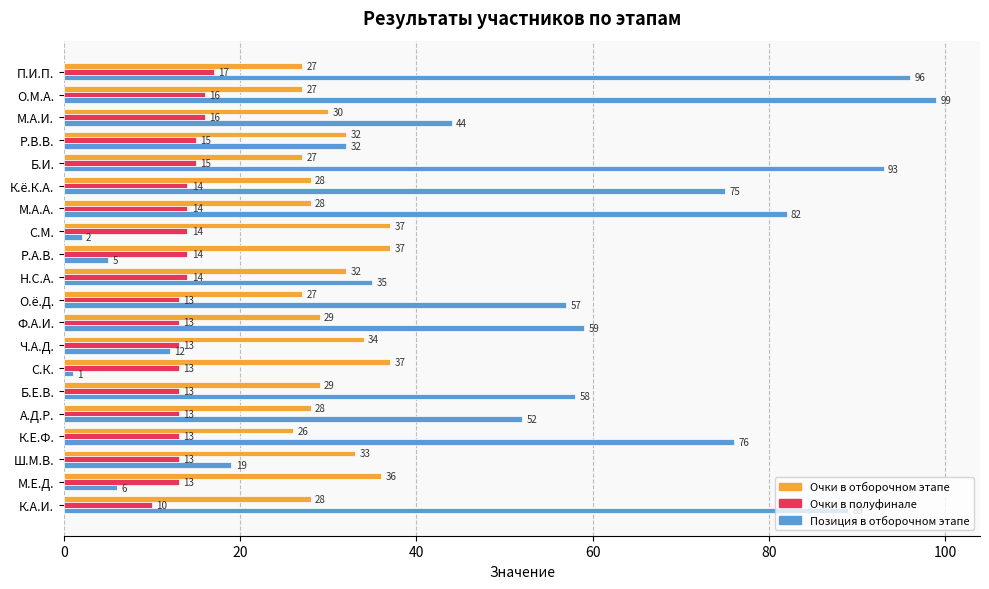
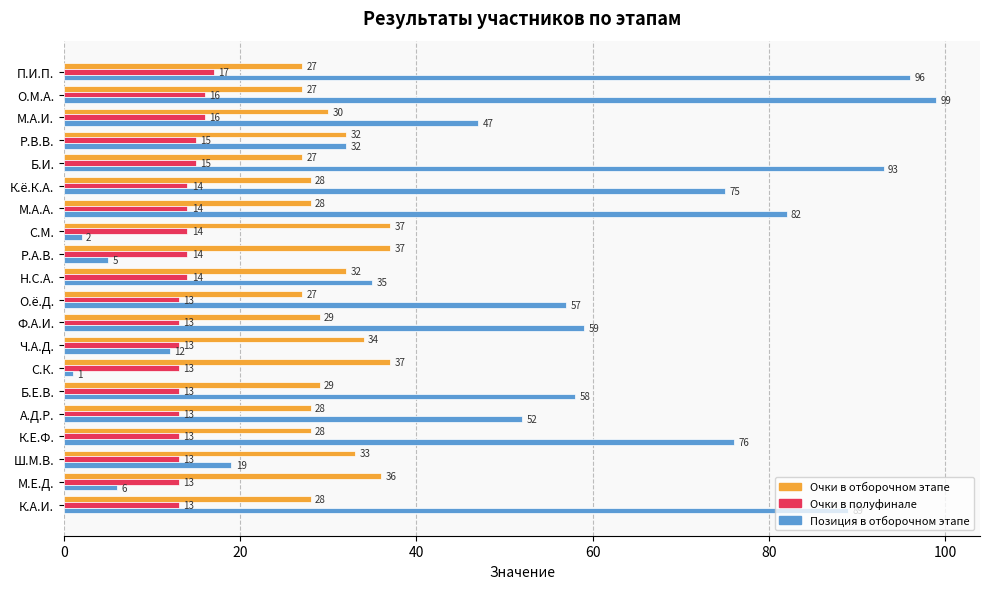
Позиция в отборочном этапе, М.А.И.: 44 -> 47
Очки в отборочном этапе, К.Е.Ф.: 26 -> 28
Очки в полуфинале, К.А.И.: 10 -> 13
